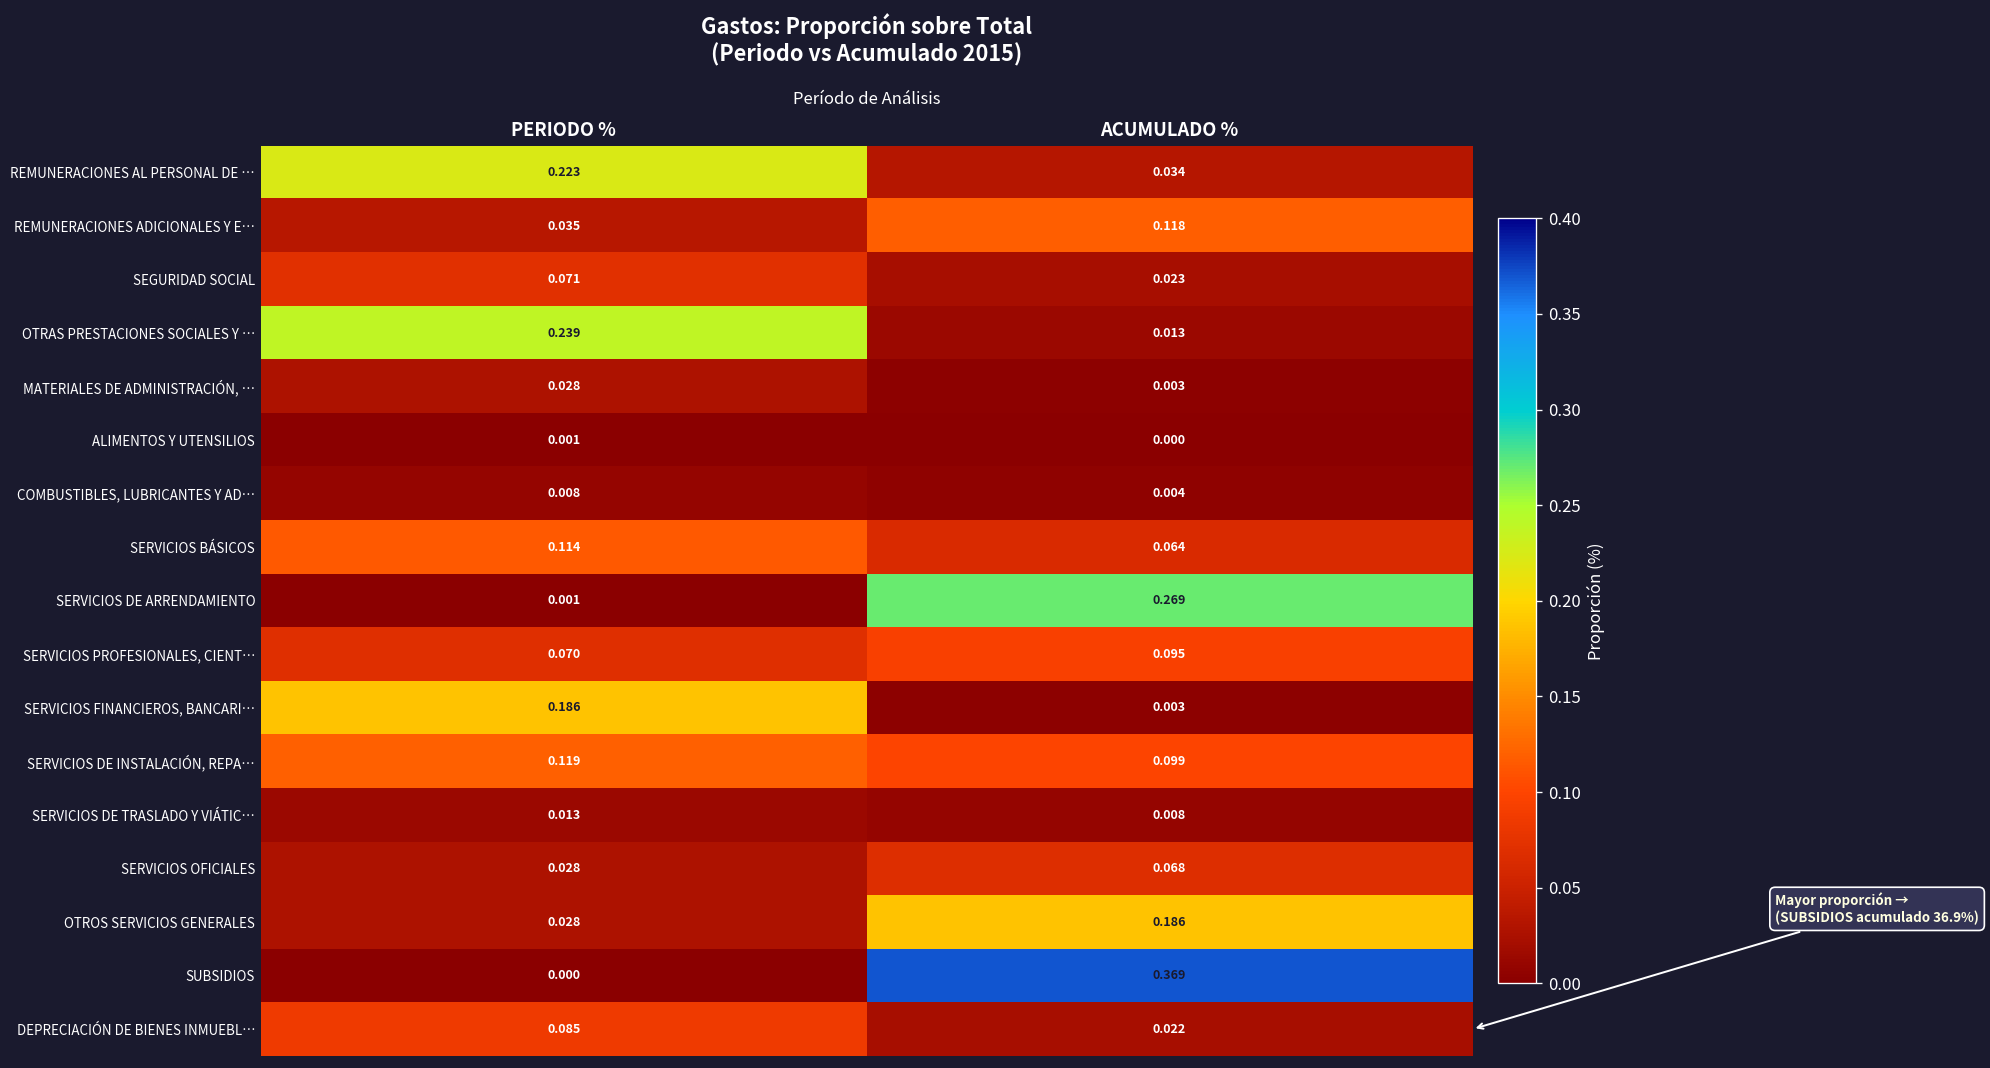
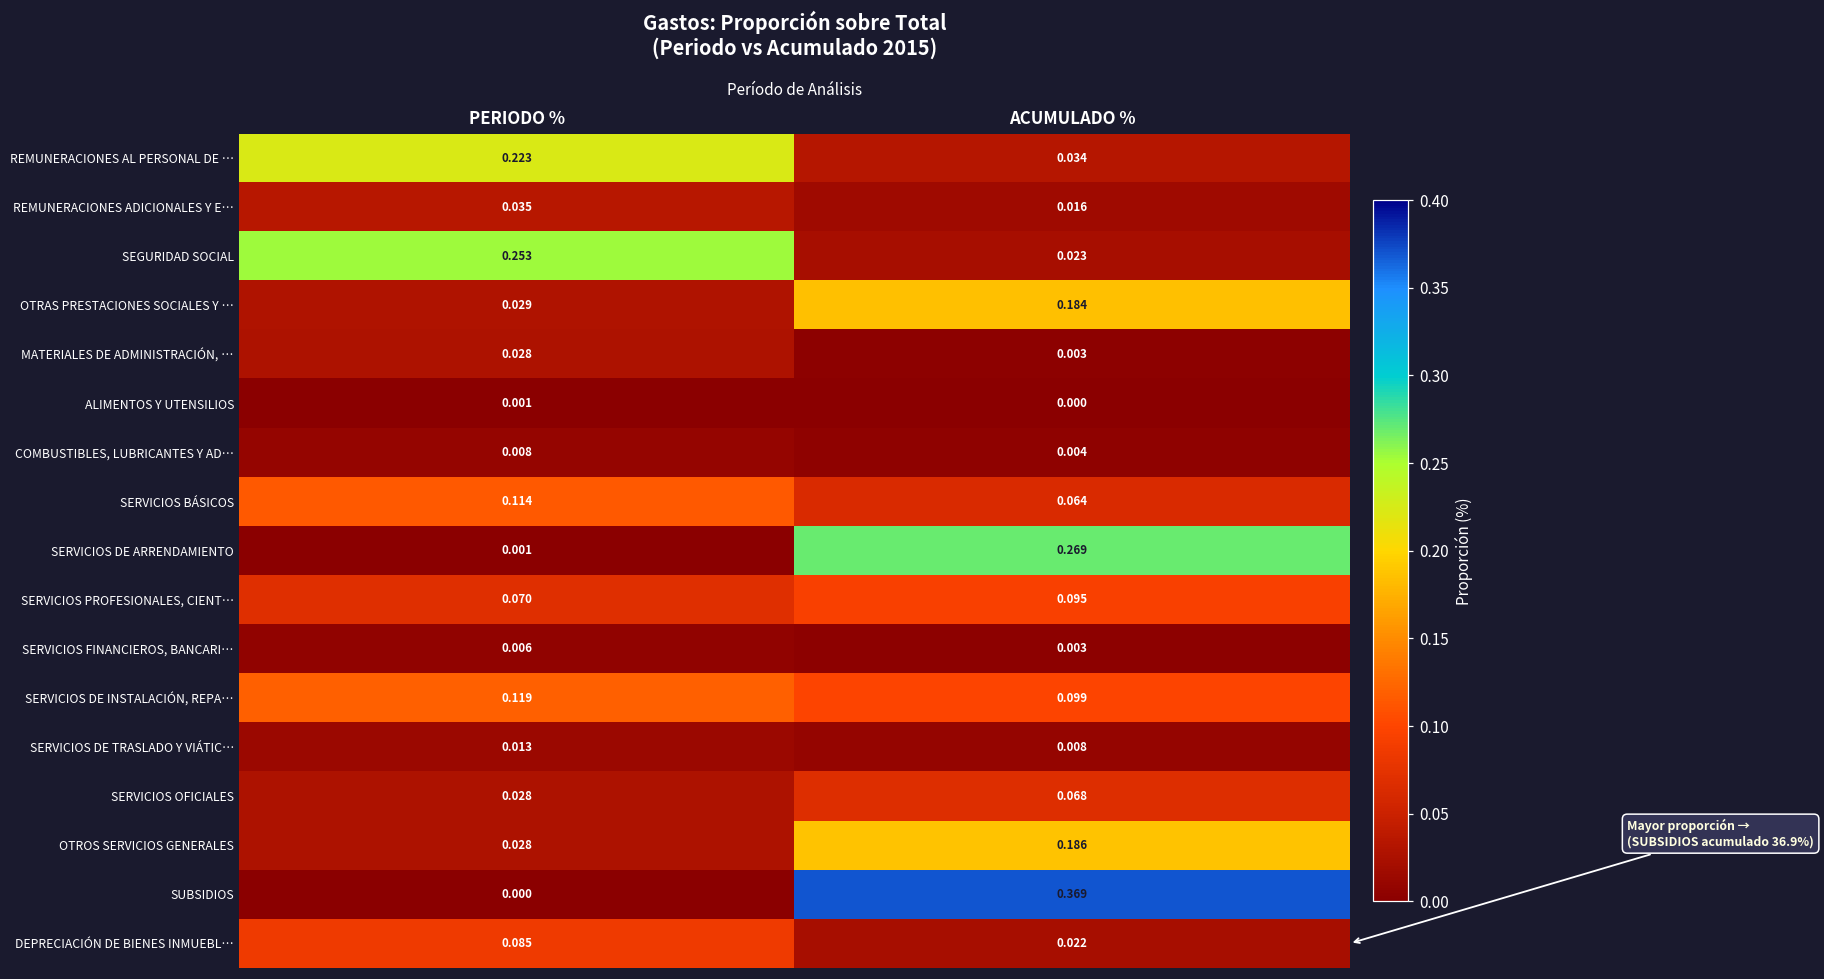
REMUNERACIONES ADICIONALES Y E…, ACUMULADO %: 0.118 -> 0.016
SEGURIDAD SOCIAL, PERIODO %: 0.071 -> 0.253
OTRAS PRESTACIONES SOCIALES Y …, PERIODO %: 0.239 -> 0.029
OTRAS PRESTACIONES SOCIALES Y …, ACUMULADO %: 0.013 -> 0.184
SERVICIOS FINANCIEROS, BANCARI…, PERIODO %: 0.186 -> 0.006
